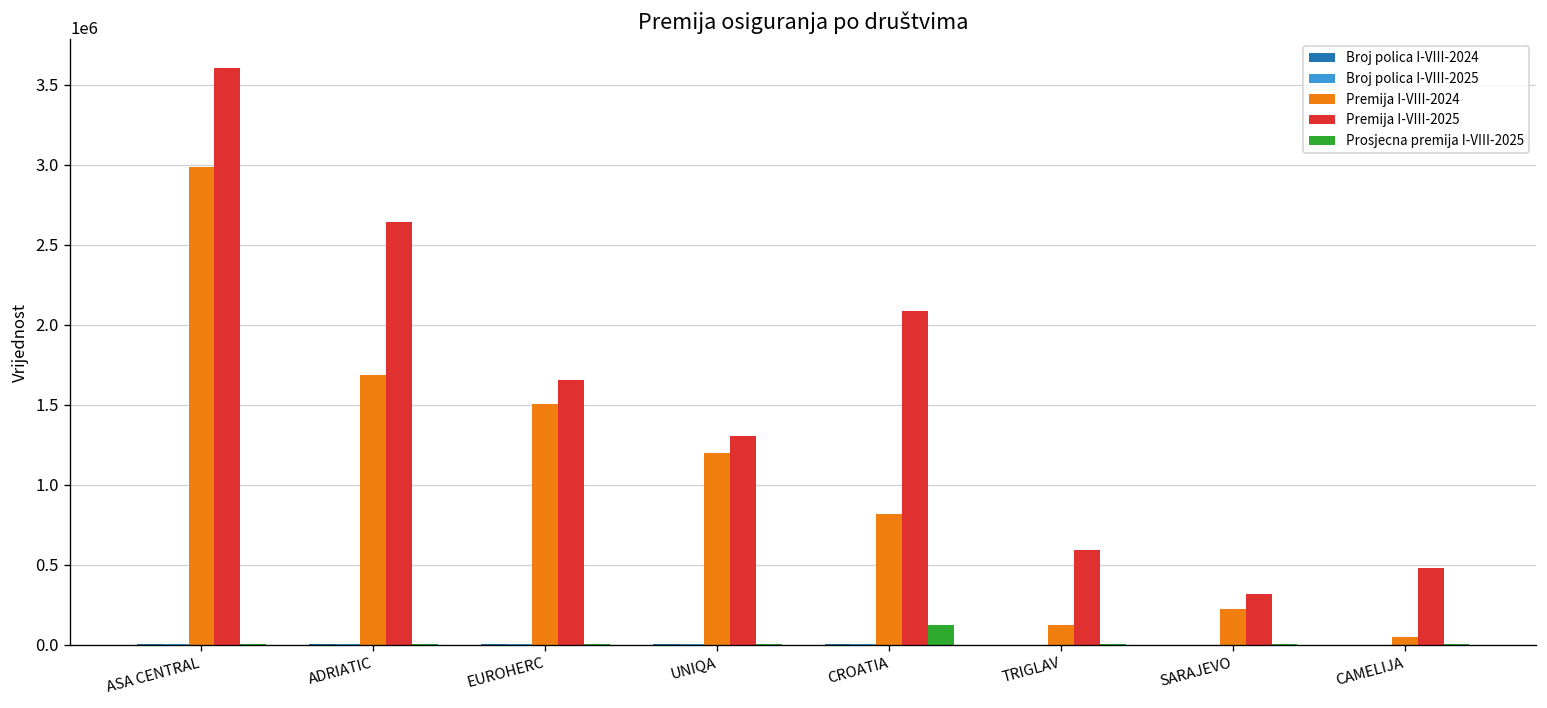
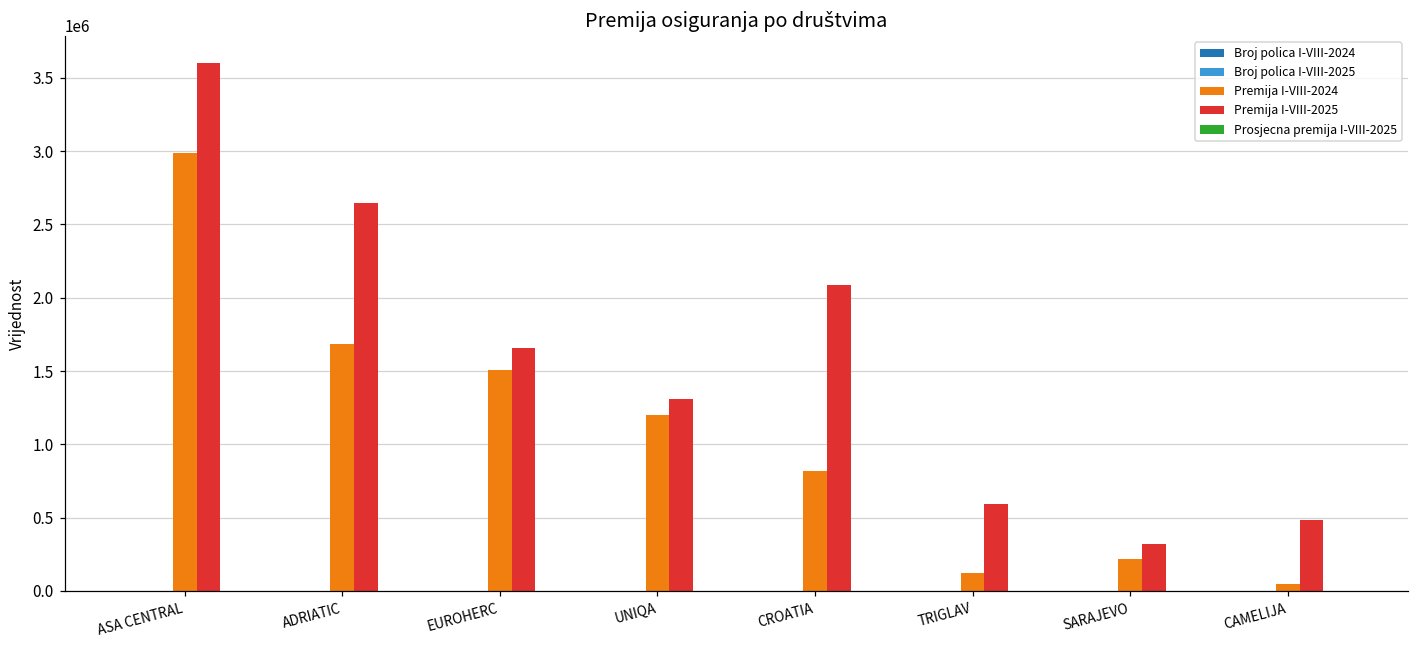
Prosjecna premija I-VIII-2025, CROATIA: 120000 -> 0
